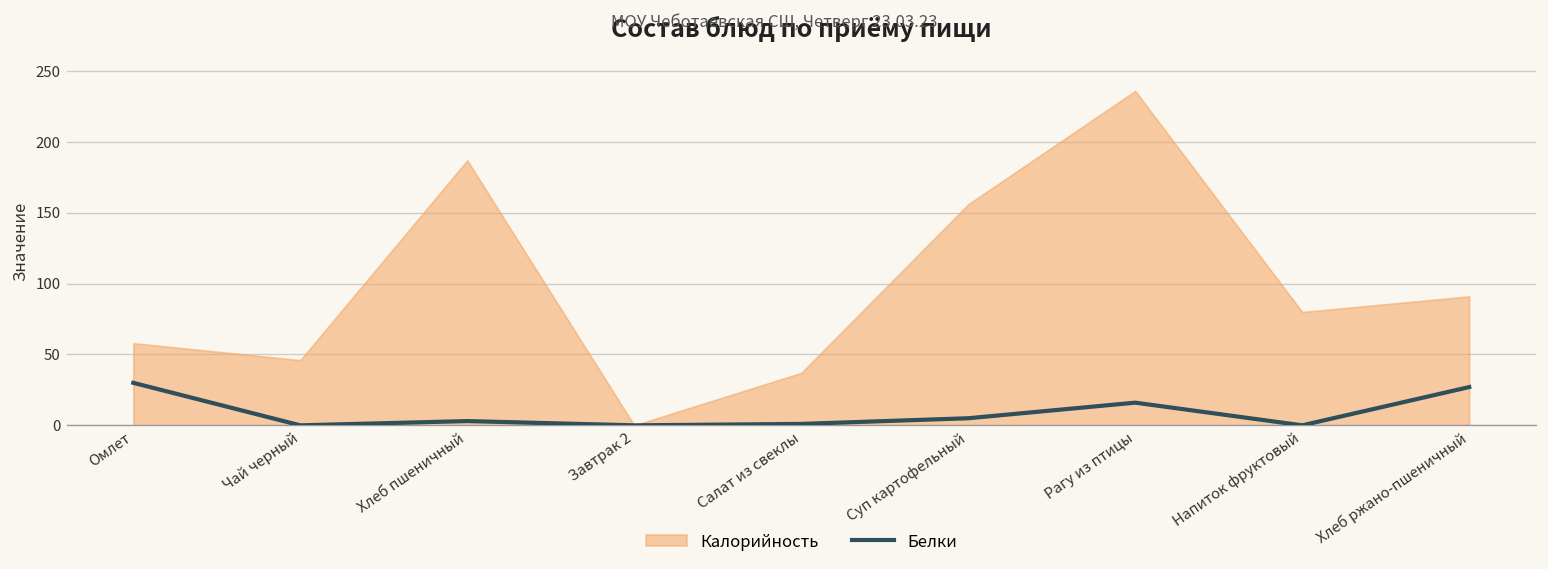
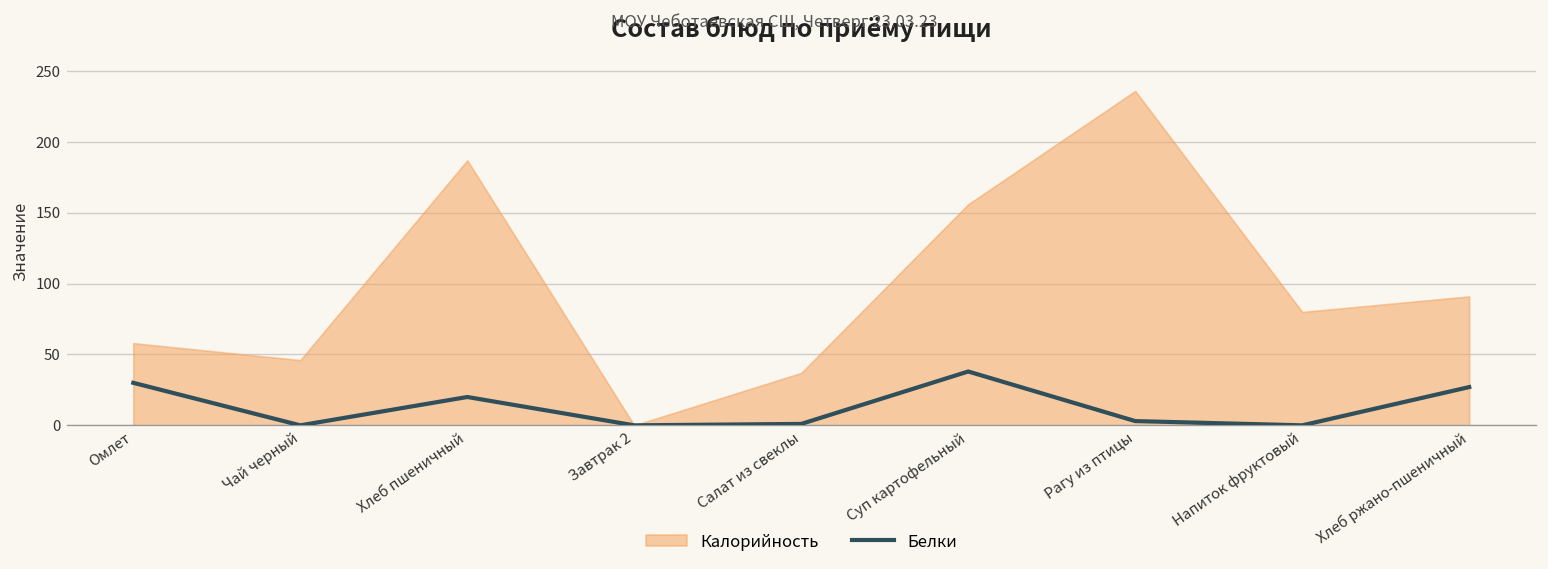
Белки, Хлеб пшеничный: 3 -> 20
Белки, Суп картофельный: 5 -> 38
Белки, Рагу из птицы: 16 -> 3
